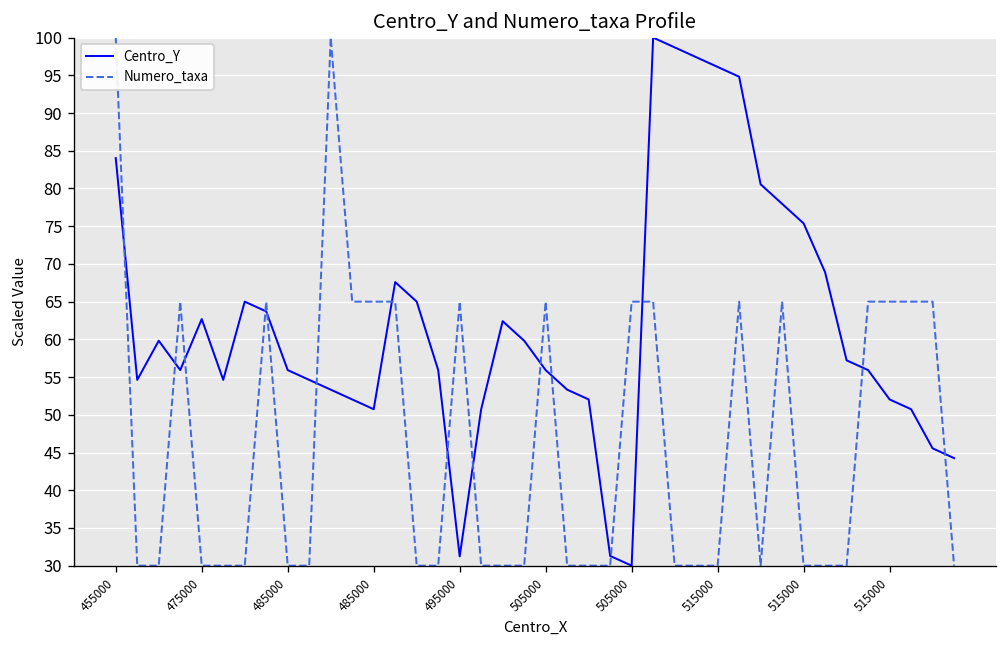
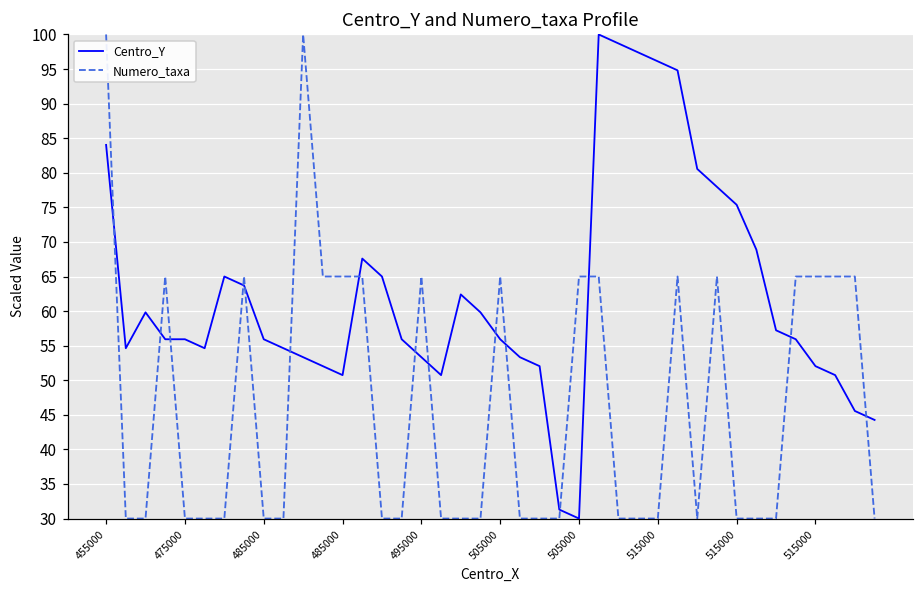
Centro_Y, 475000: 63 -> 56
Centro_Y, 495000: 31 -> 53
